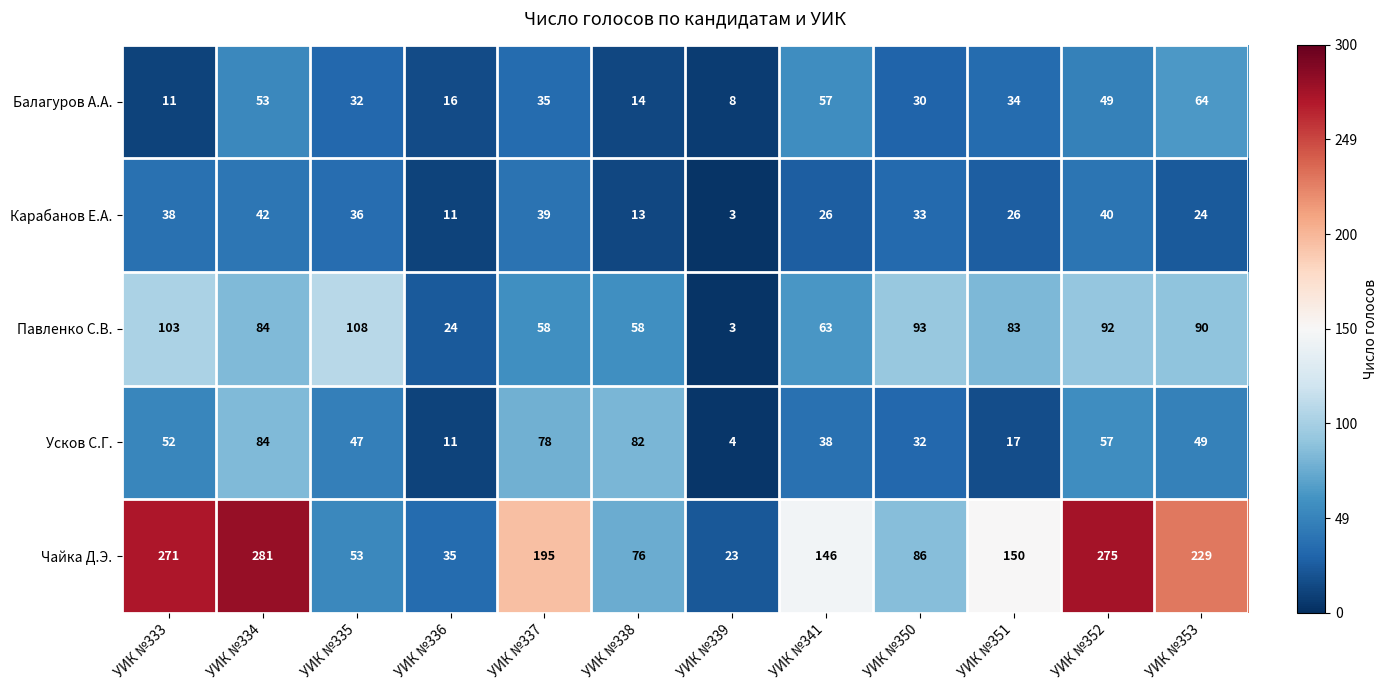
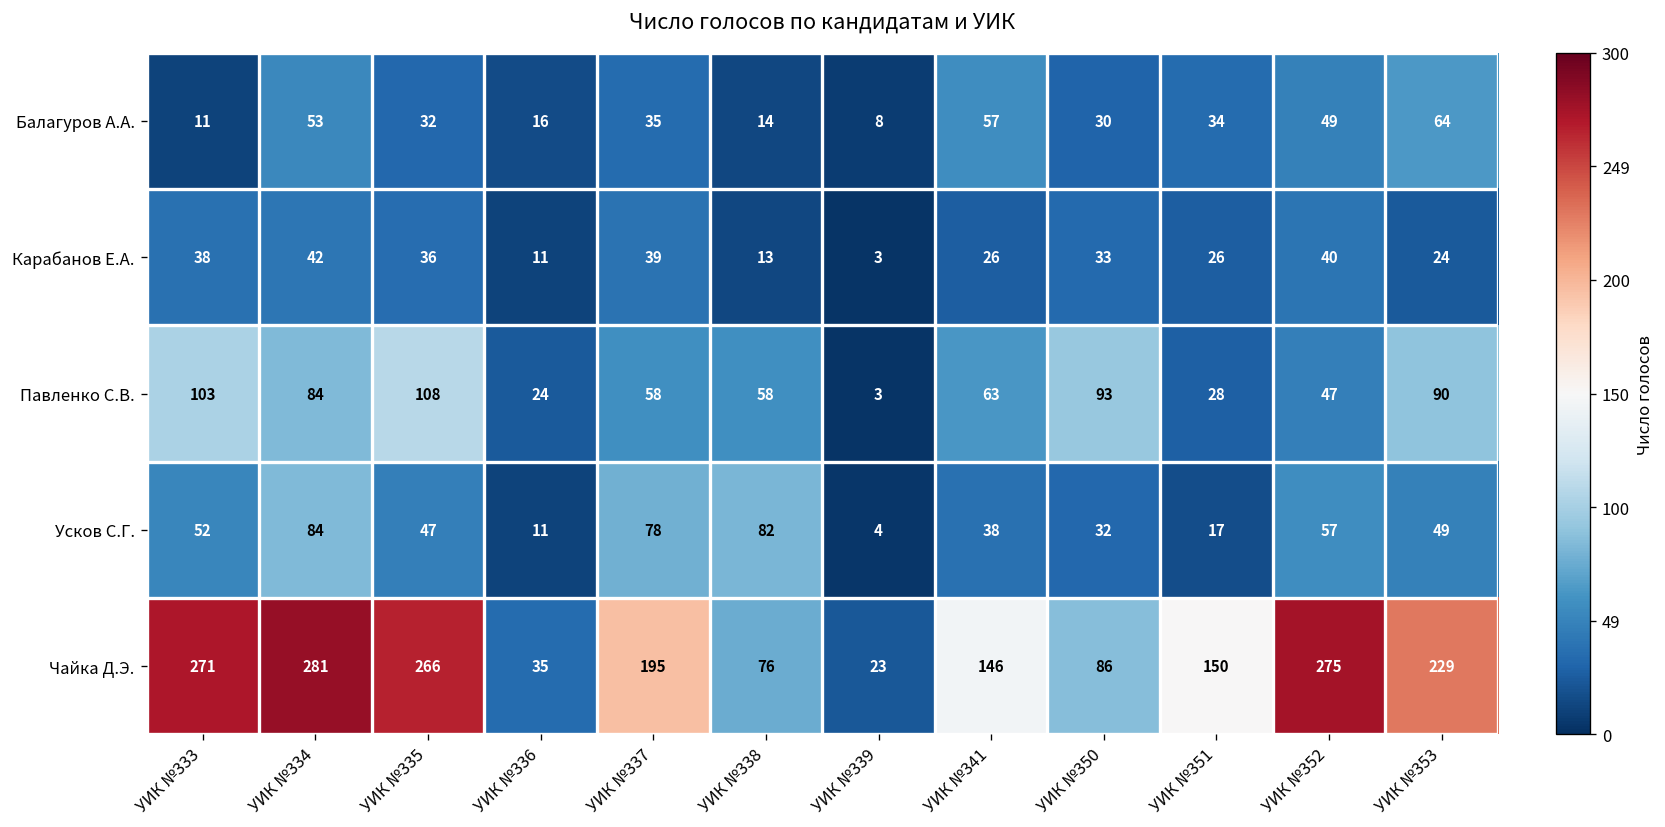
Павленко С.В., УИК №351: 83 -> 28
Павленко С.В., УИК №352: 92 -> 47
Чайка Д.Э., УИК №335: 53 -> 266
